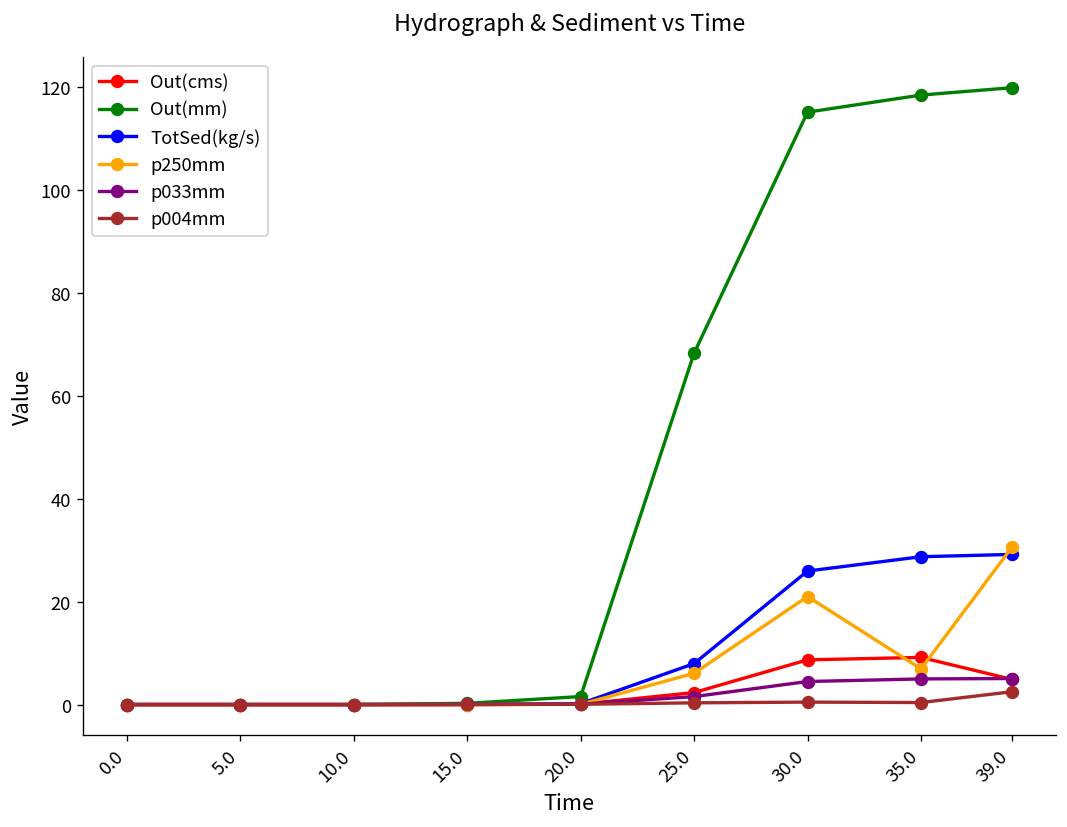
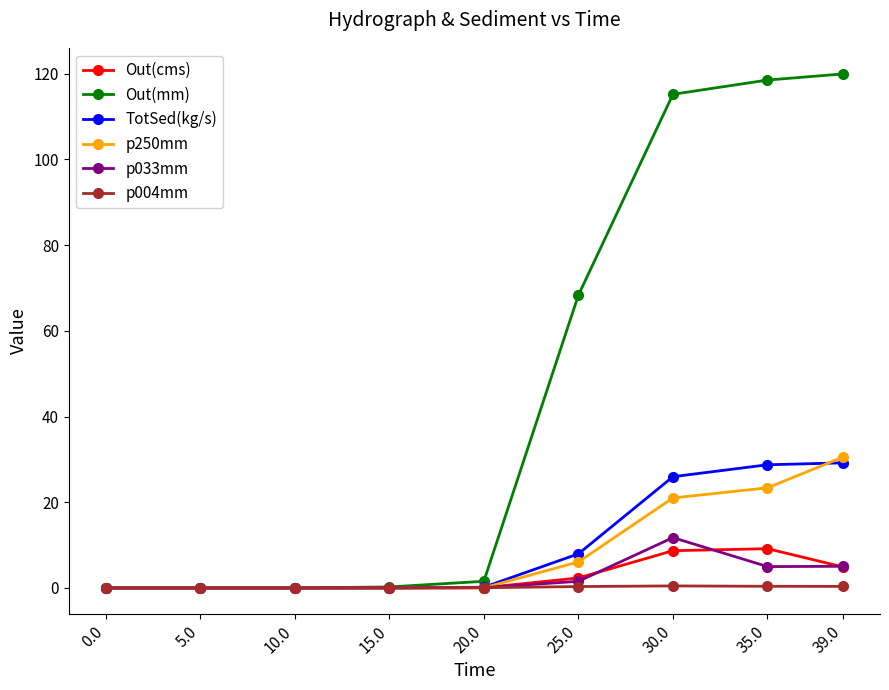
p033mm, 30.0: 4 -> 12
p250mm, 35.0: 7 -> 23
p004mm, 39.0: 2 -> 0
